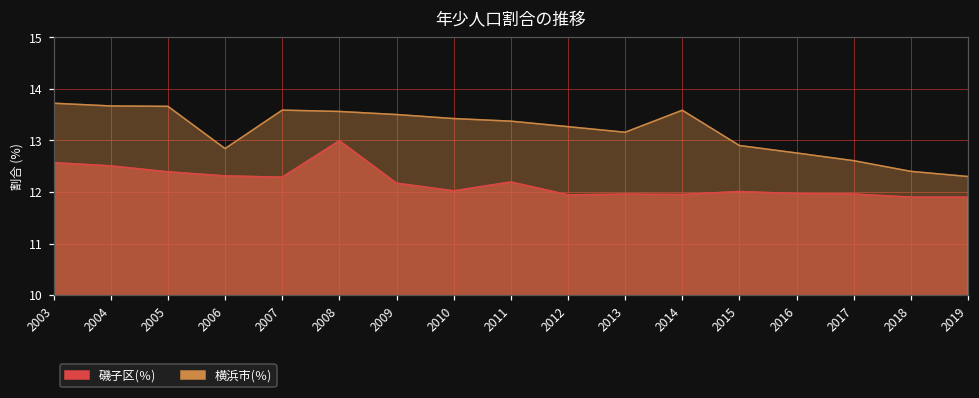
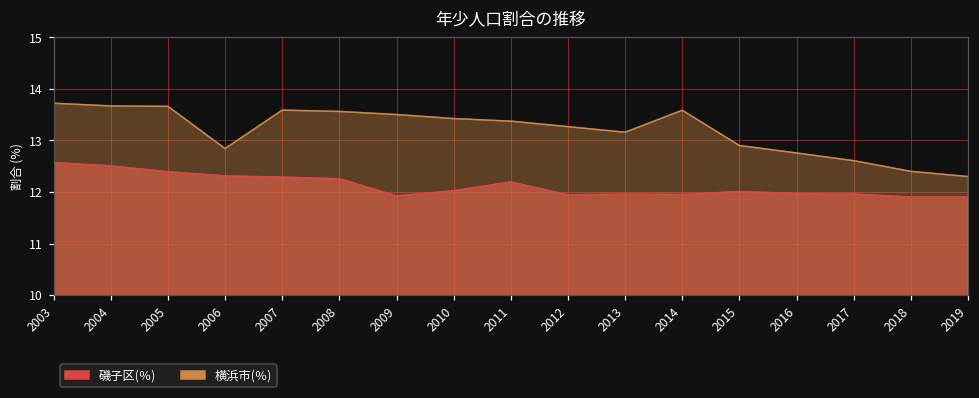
磯子区(％), 2008: 13.0 -> 12.3
磯子区(％), 2009: 12.2 -> 11.9
